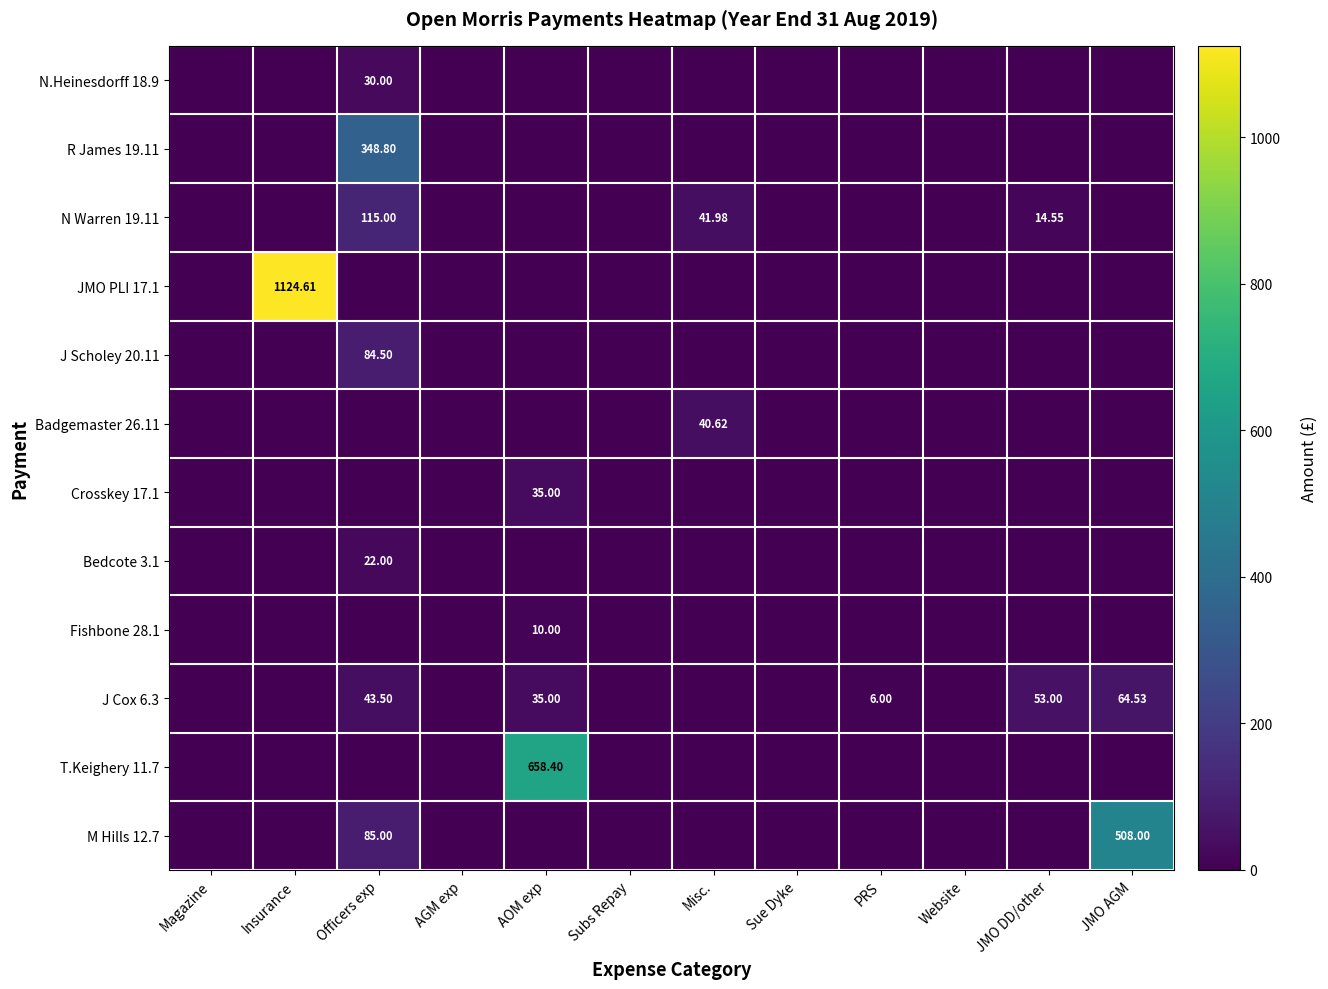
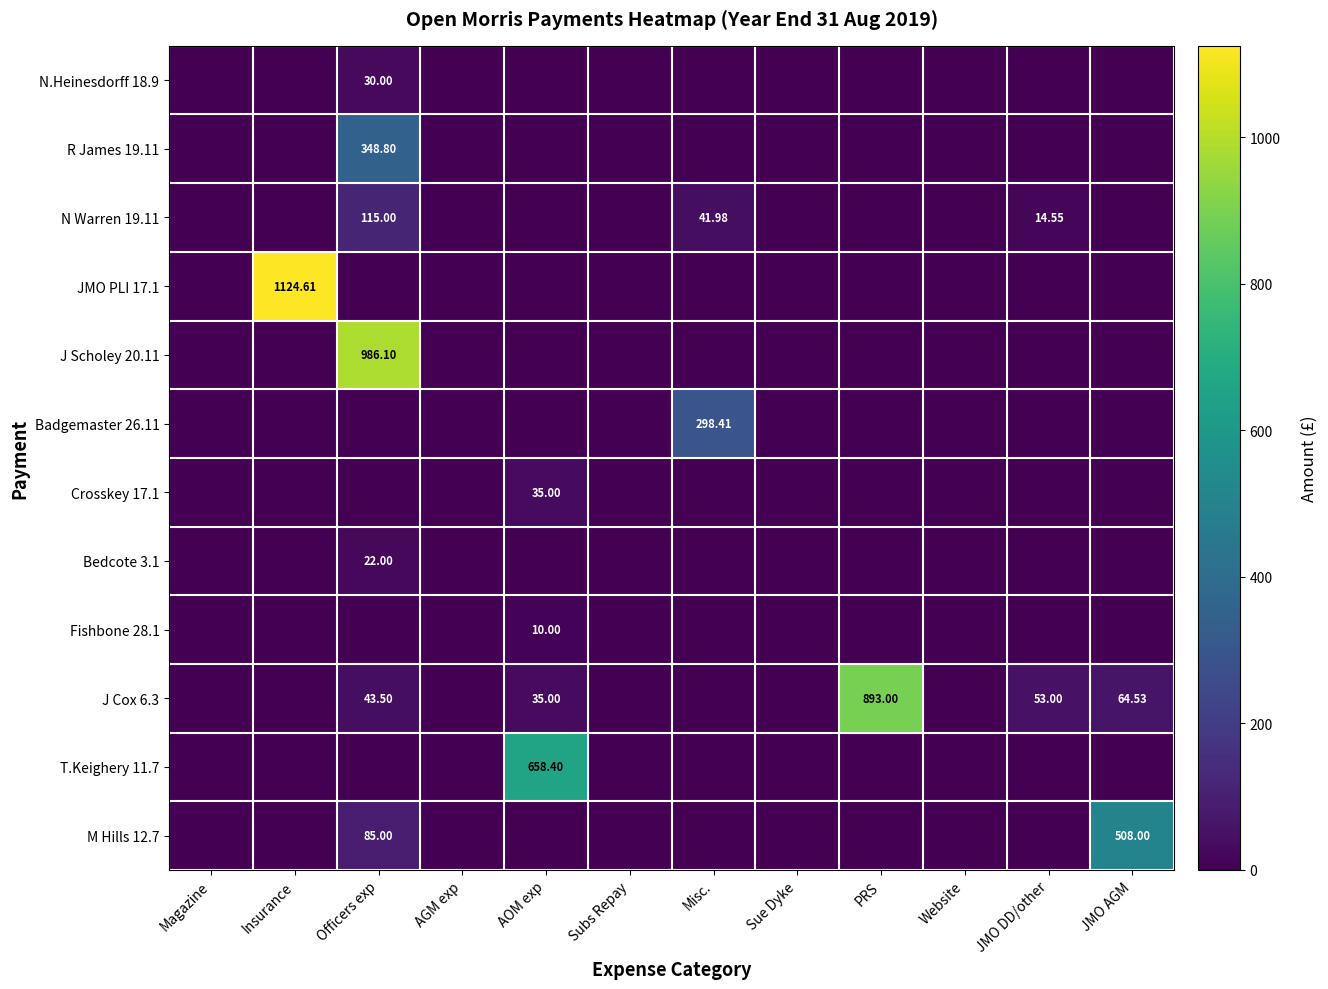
J Scholey 20.11, Officers exp: 84.50 -> 986.10
Badgemaster 26.11, Misc.: 40.62 -> 298.41
J Cox 6.3, PRS: 6.00 -> 893.00
